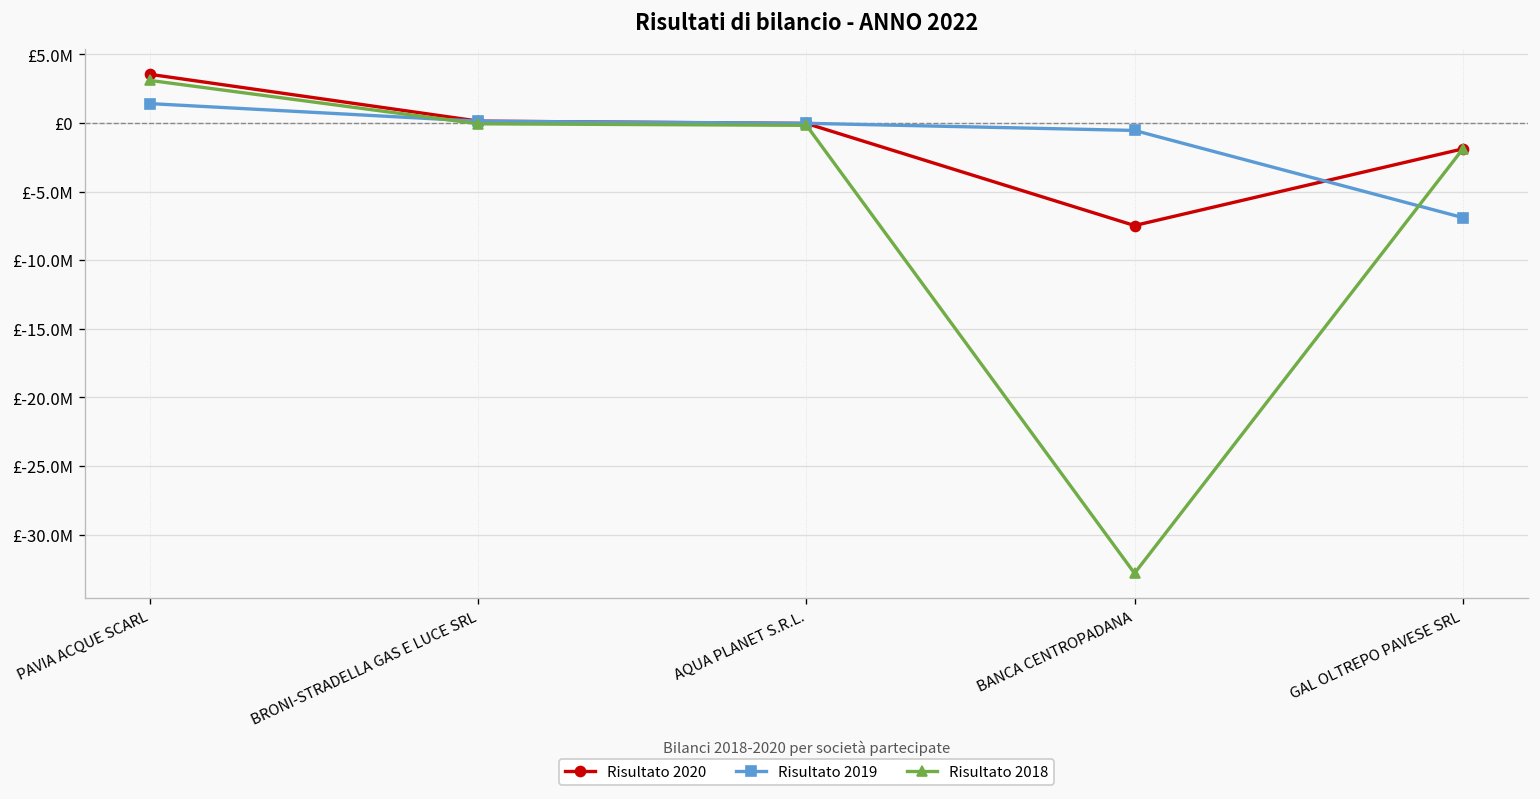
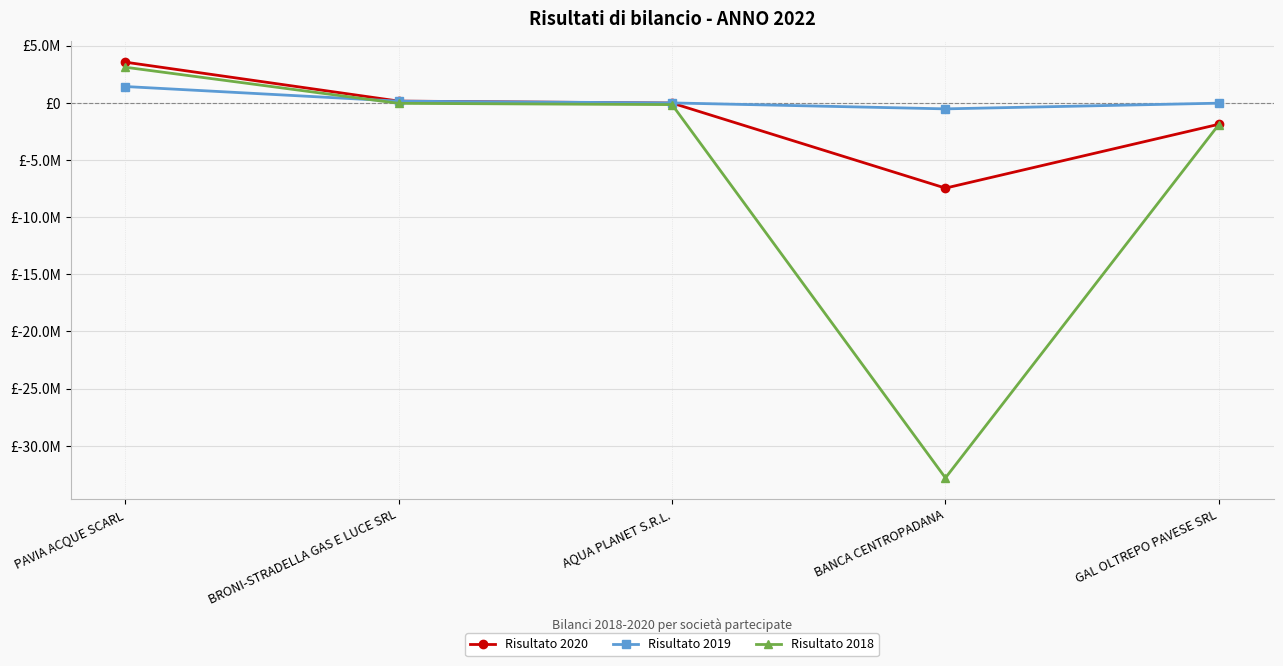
Risultato 2019, GAL OLTREPO PAVESE SRL: £-6900000 -> £0
